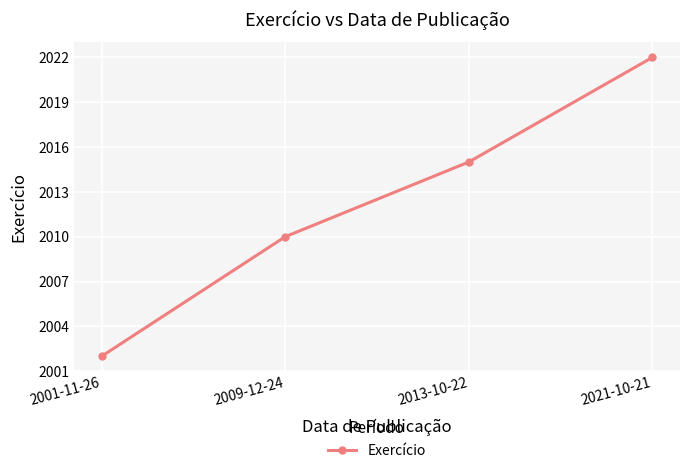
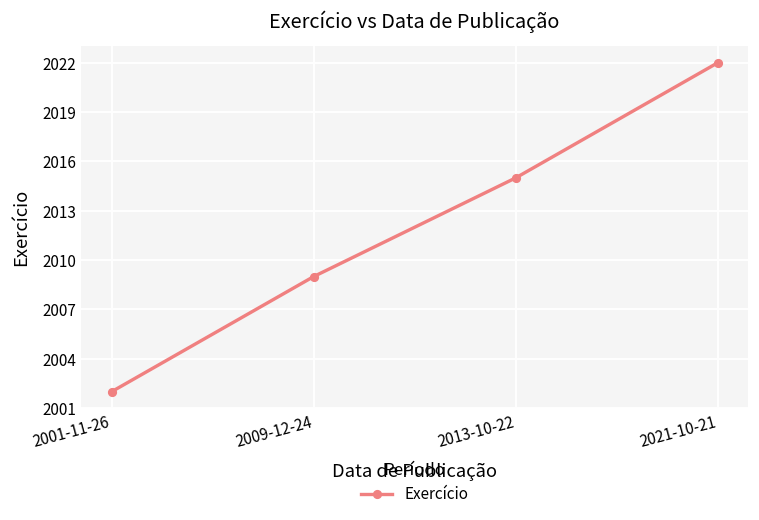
2009-12-24: 2010 -> 2009
